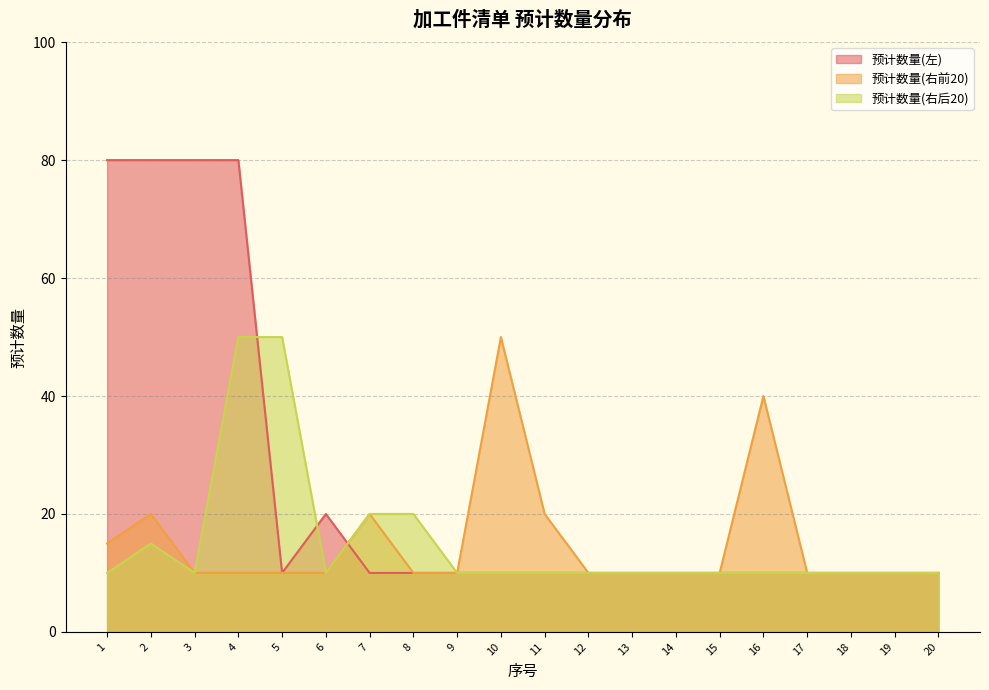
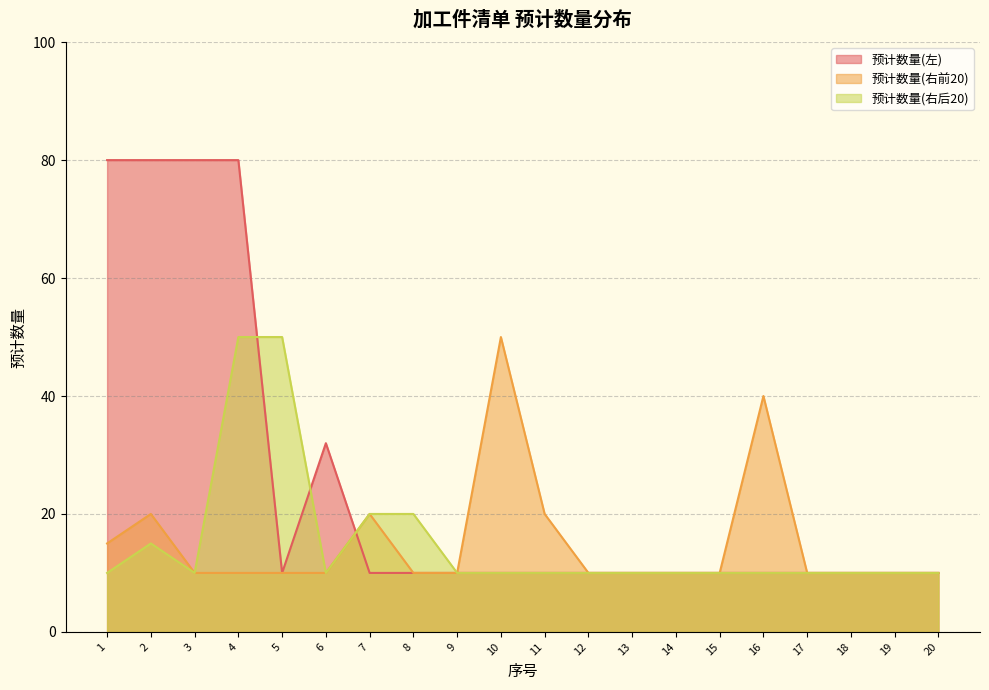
预计数量(左), 6: 20 -> 32
